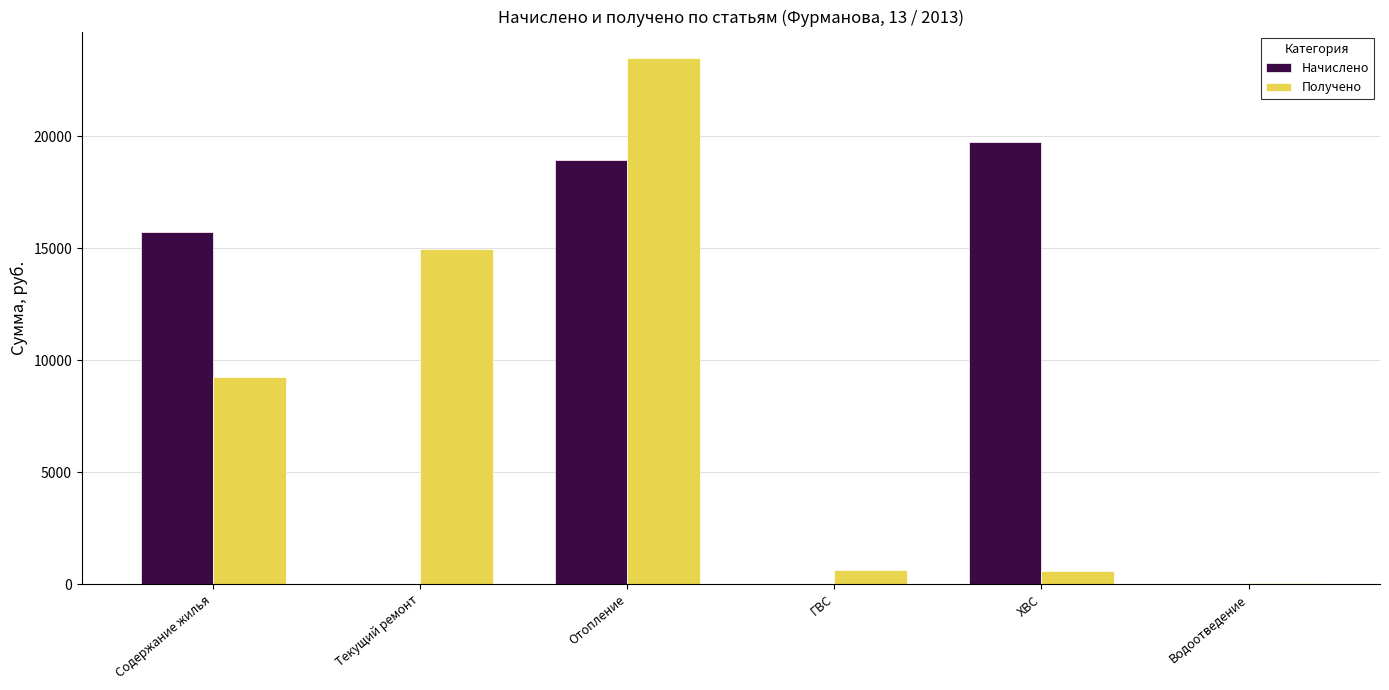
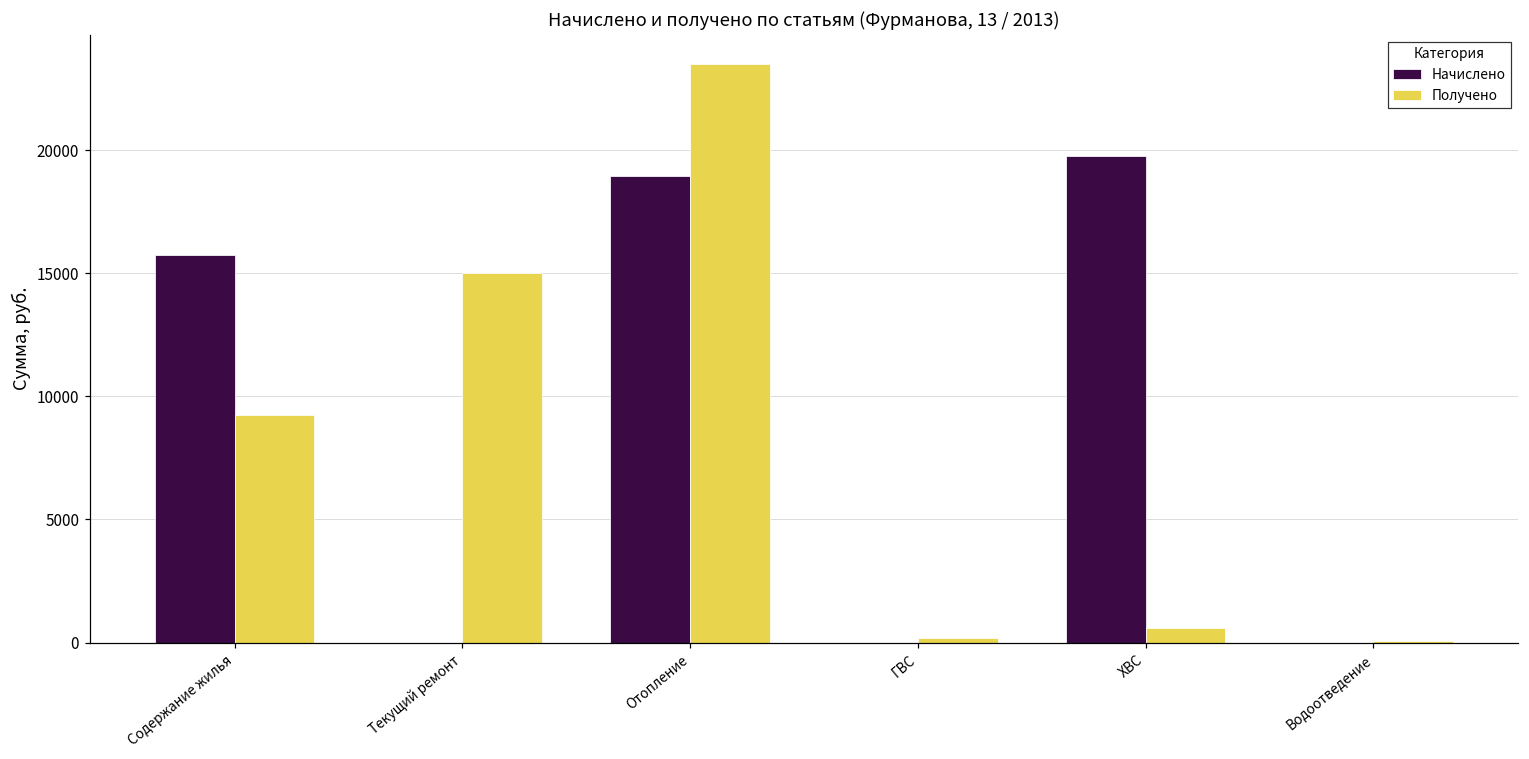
Получено, ГВС: 600 -> 200
